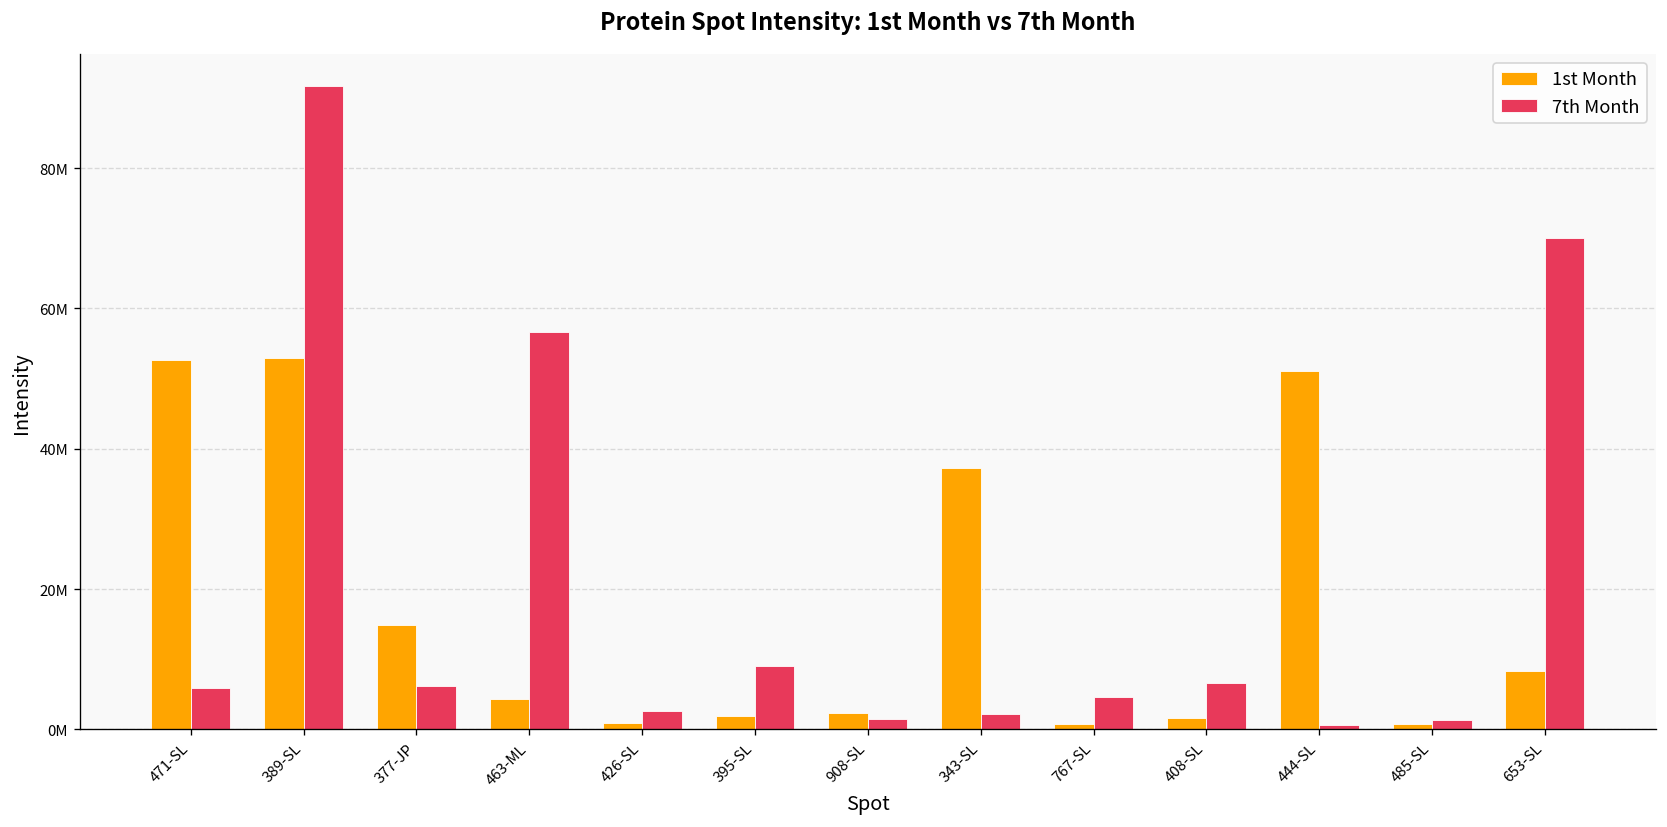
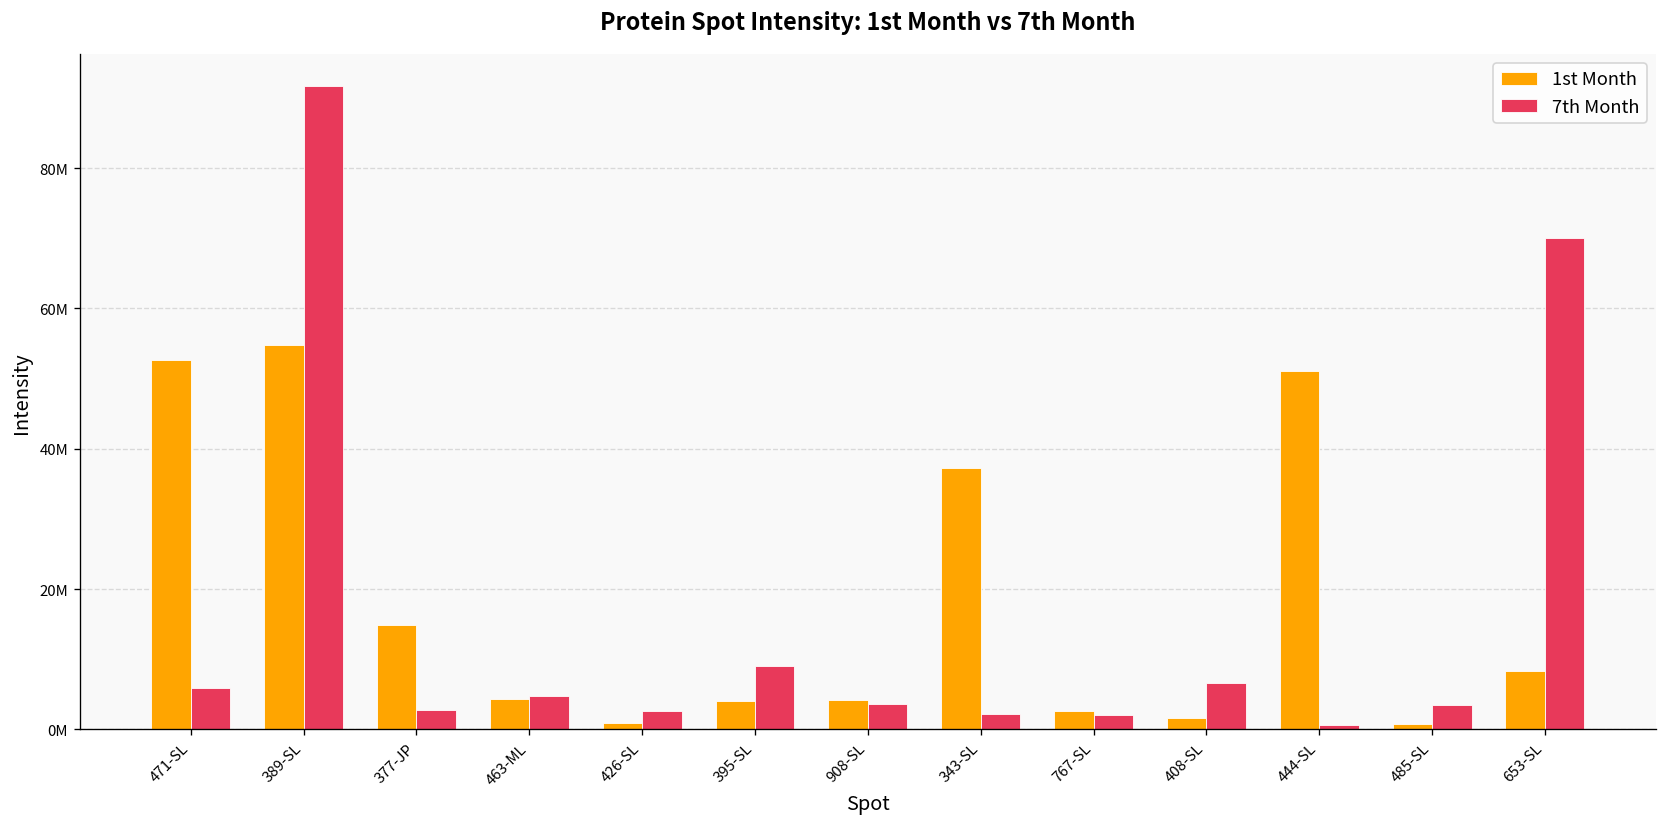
1st Month, 389-SL: 53000000 -> 55000000
7th Month, 377-JP: 6000000 -> 3000000
7th Month, 463-ML: 57000000 -> 5000000
1st Month, 395-SL: 2000000 -> 4000000
1st Month, 908-SL: 2000000 -> 4000000
7th Month, 908-SL: 1000000 -> 4000000
1st Month, 767-SL: 1000000 -> 3000000
7th Month, 767-SL: 5000000 -> 2000000
7th Month, 485-SL: 1000000 -> 3000000
